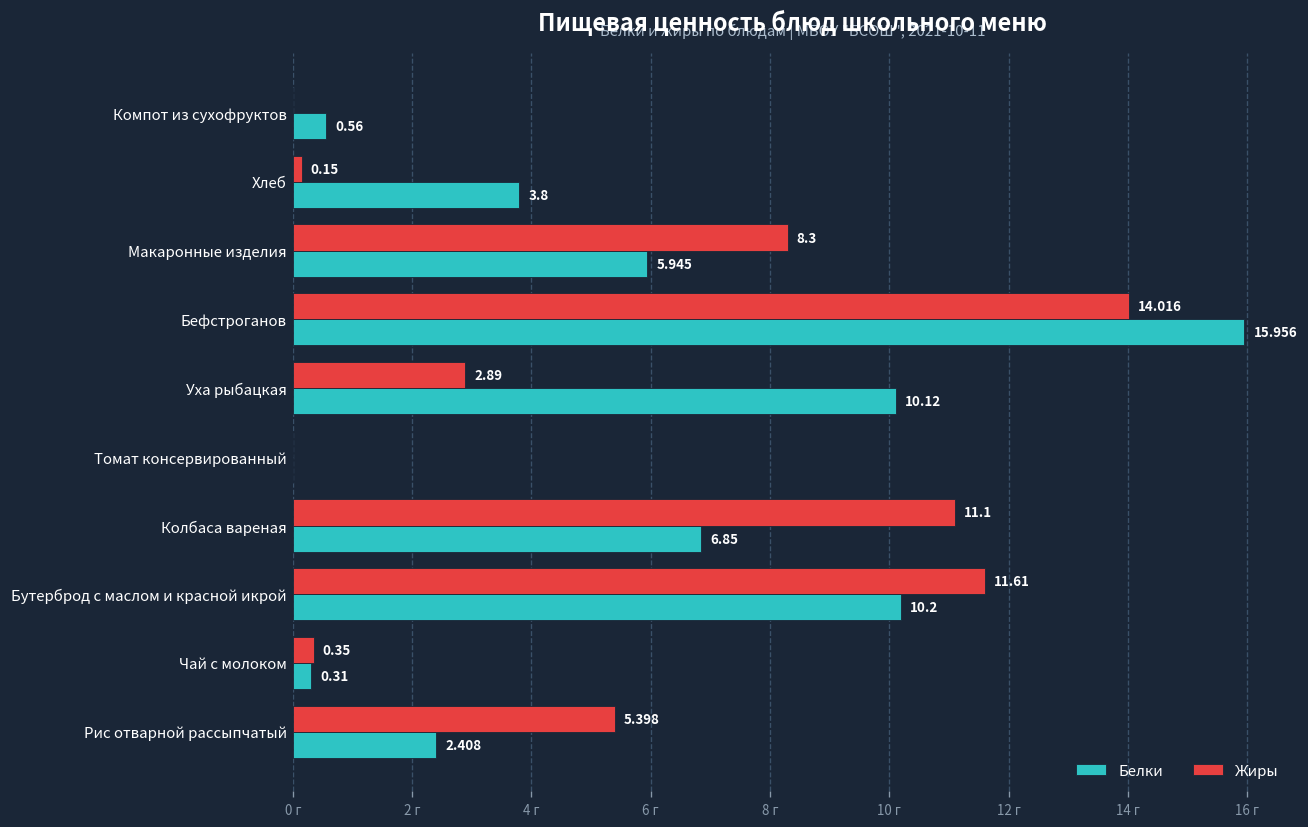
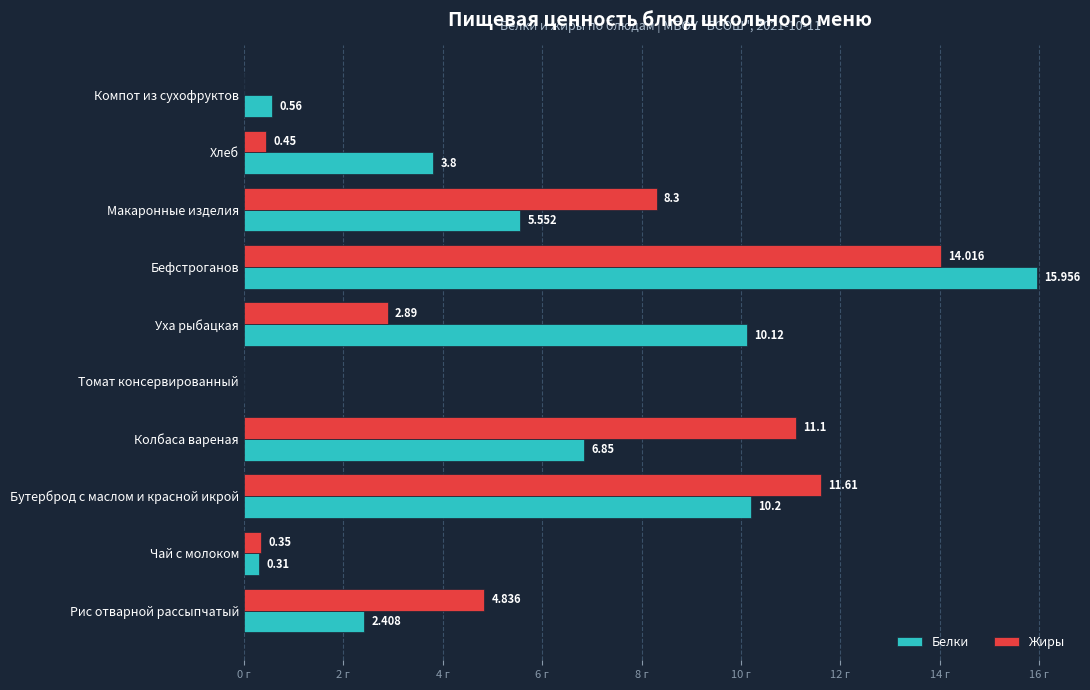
Жиры, Хлеб: 0.15 -> 0.45
Белки, Макаронные изделия: 5.945 -> 5.552
Жиры, Рис отварной рассыпчатый: 5.398 -> 4.836
